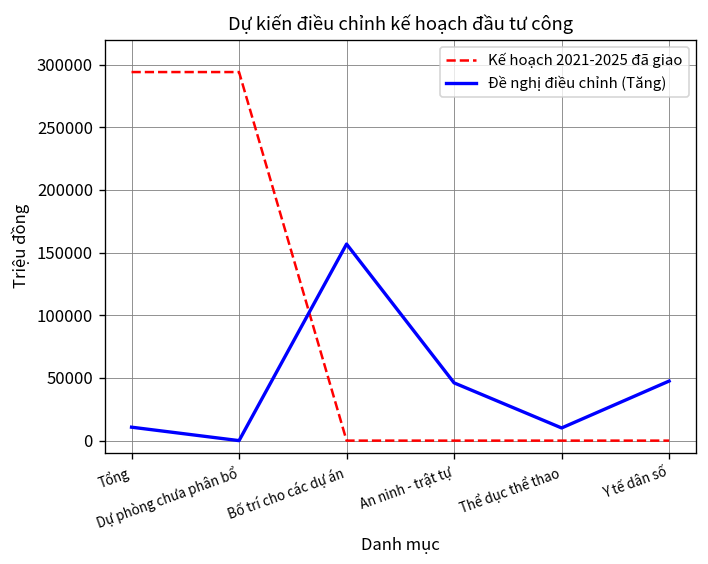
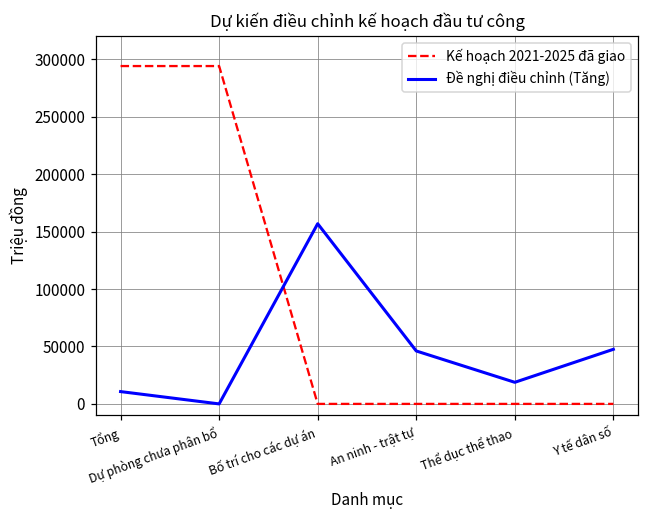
Đề nghị điều chỉnh (Tăng), Thể dục thể thao: 10000 -> 19000
